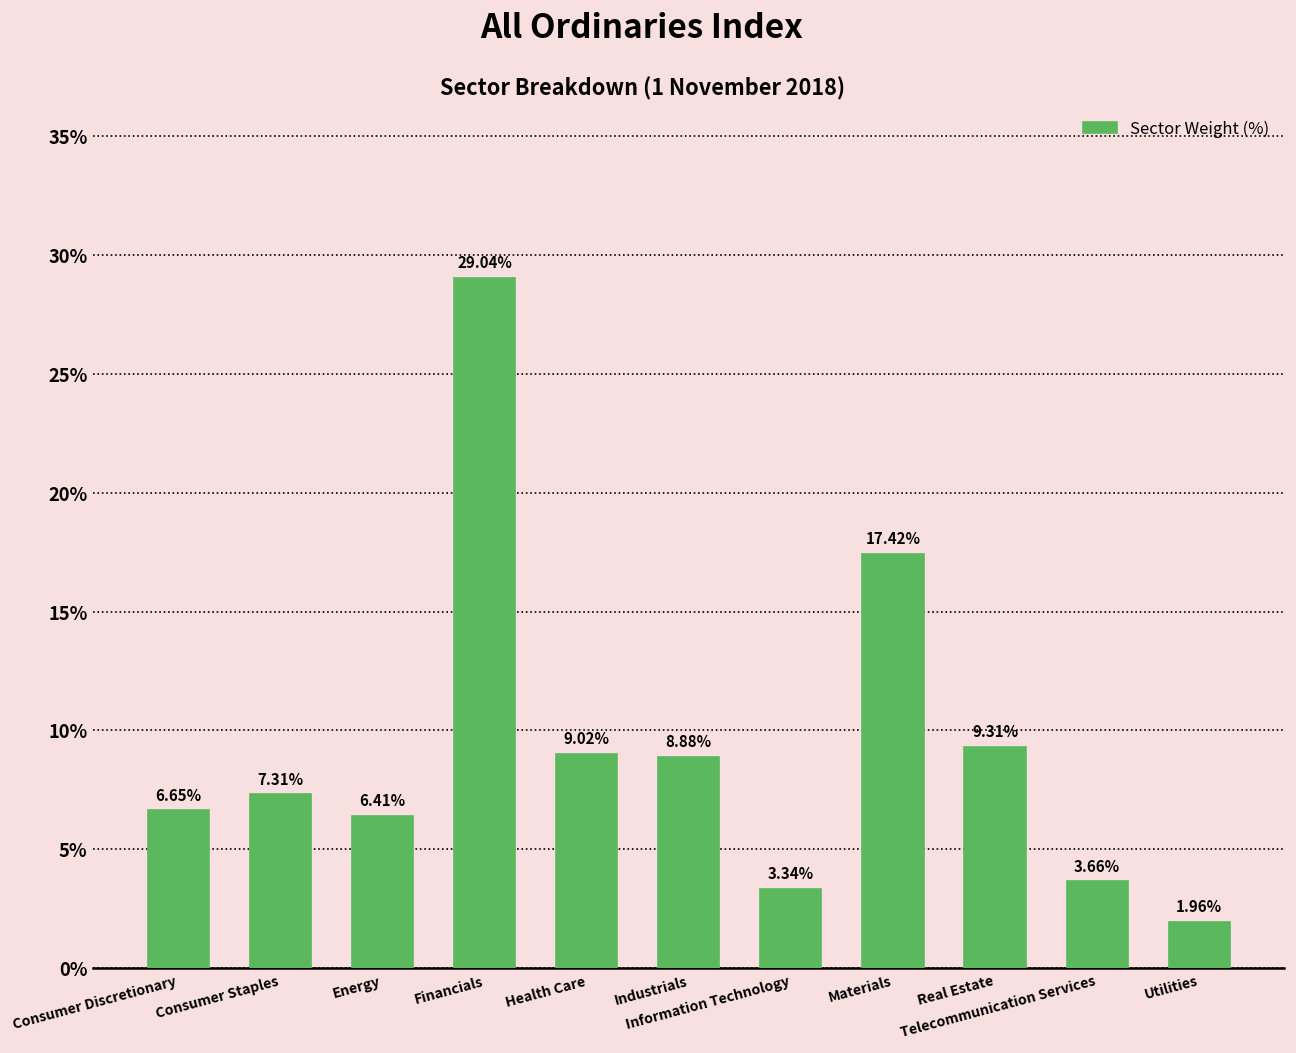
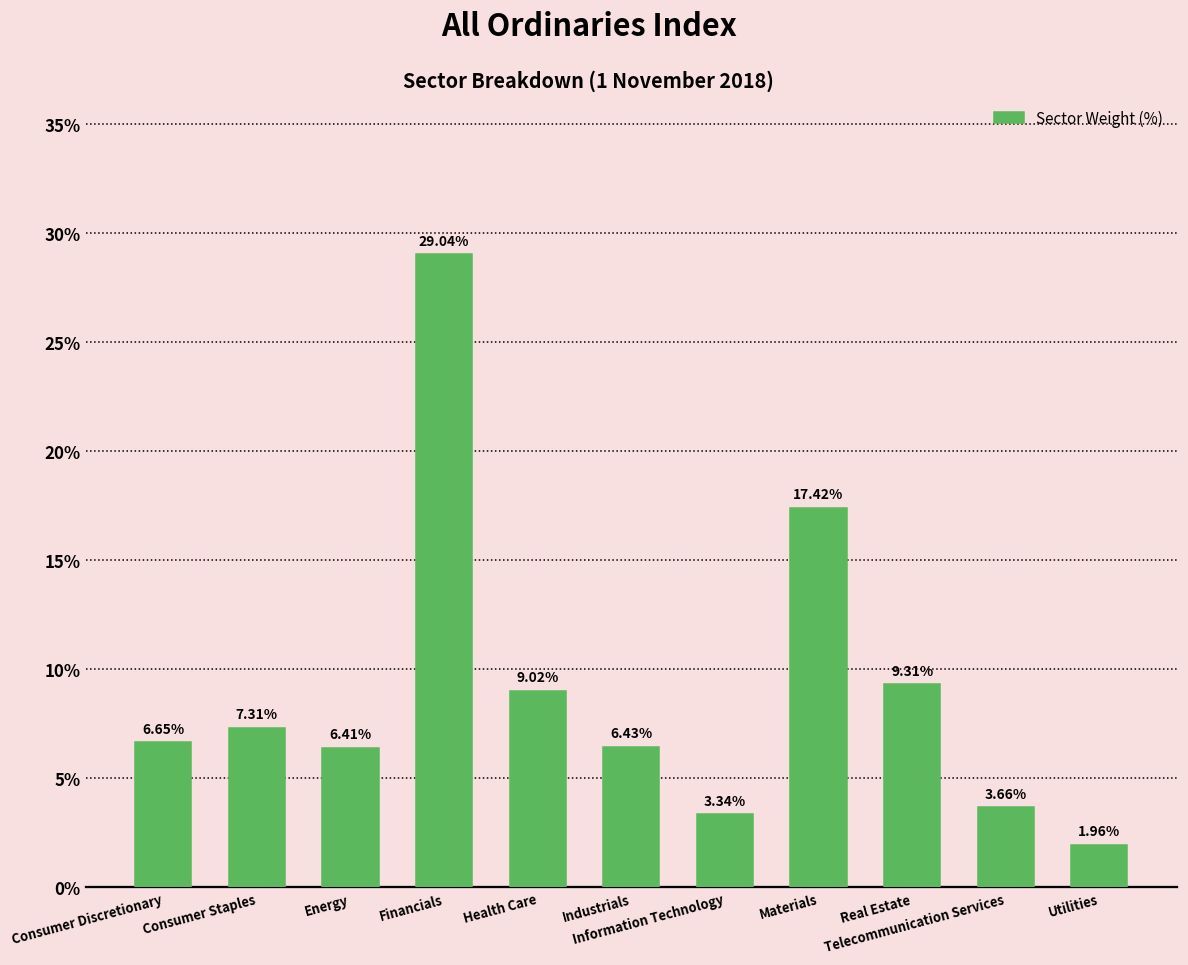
Industrials: 8.88% -> 6.43%
